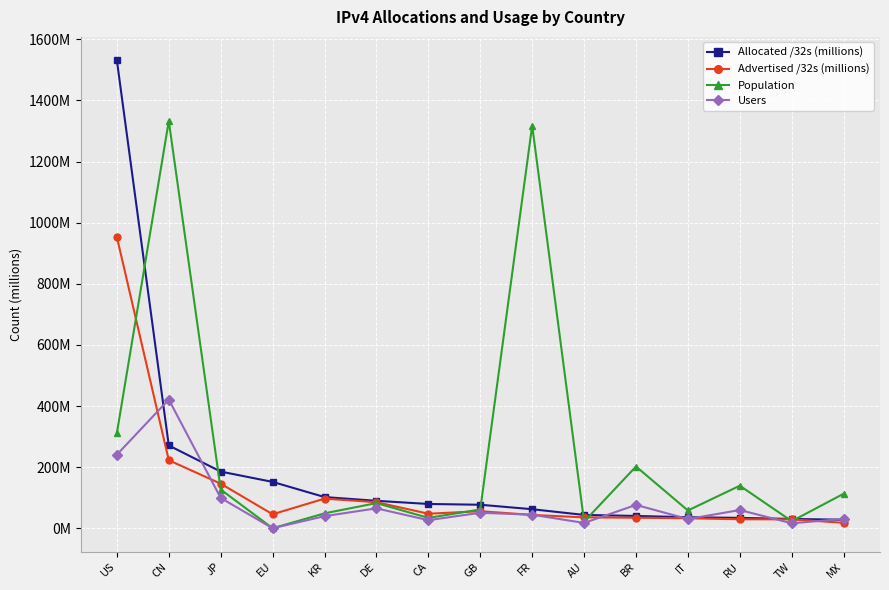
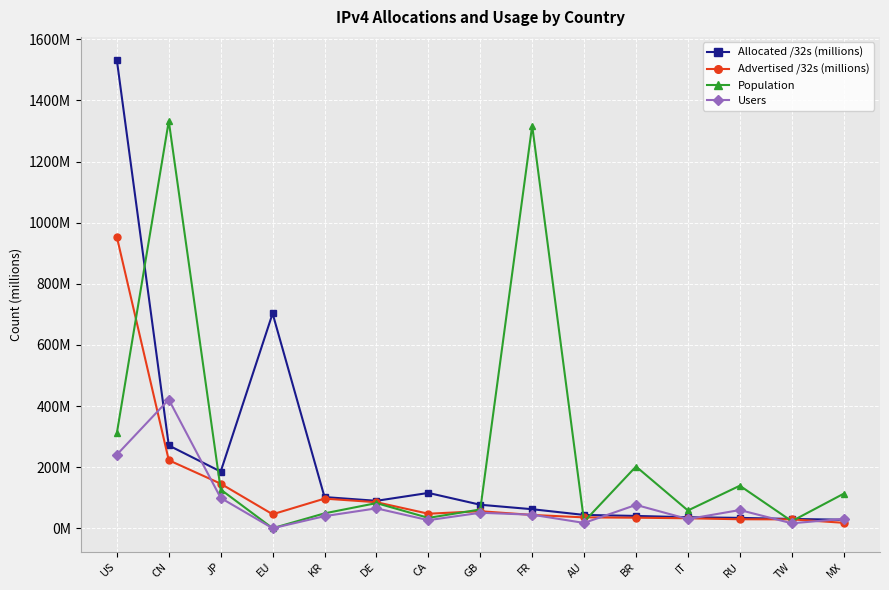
Allocated /32s (millions), EU: 150000000 -> 700000000
Allocated /32s (millions), CA: 80000000 -> 120000000
